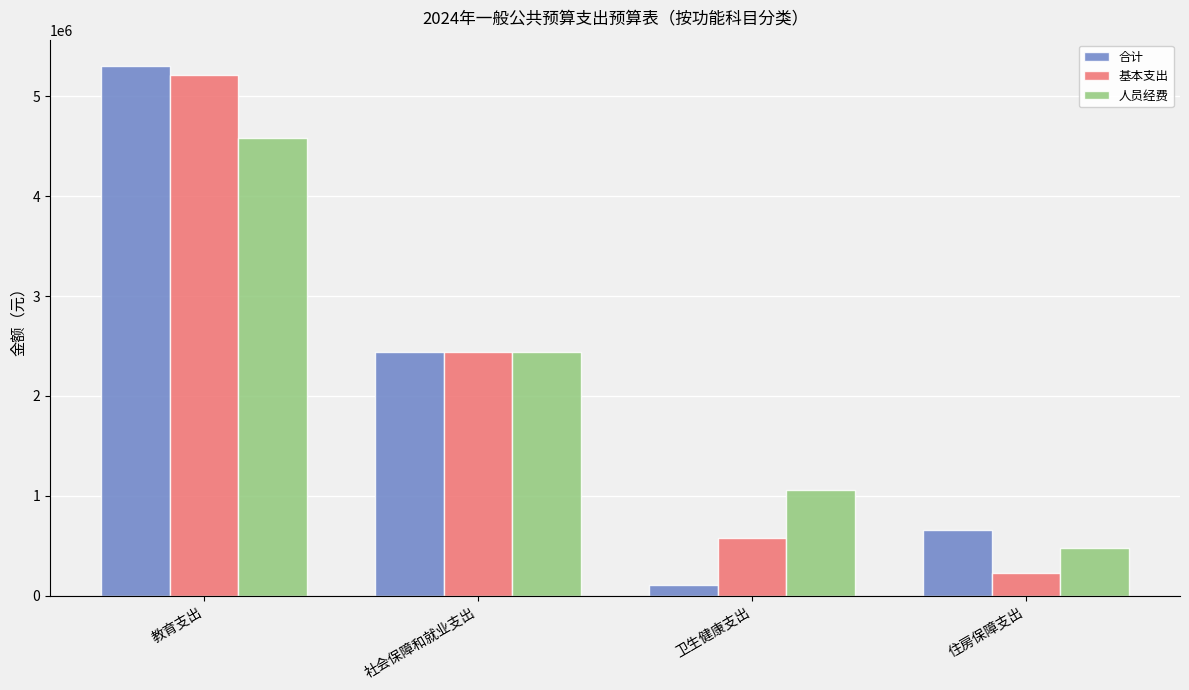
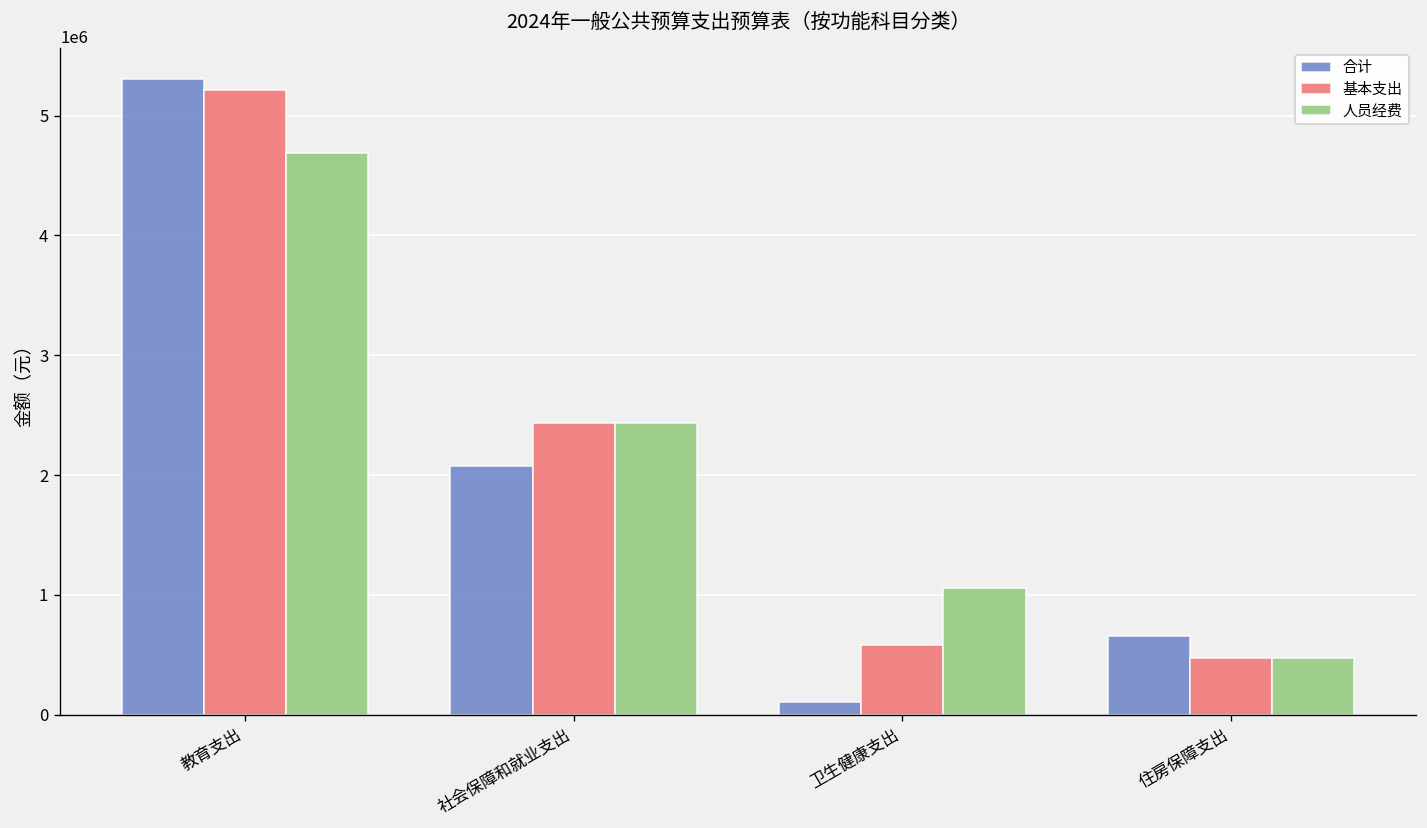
人员经费, 教育支出: 4600000 -> 4700000
合计, 社会保障和就业支出: 2400000 -> 2100000
基本支出, 住房保障支出: 200000 -> 500000
